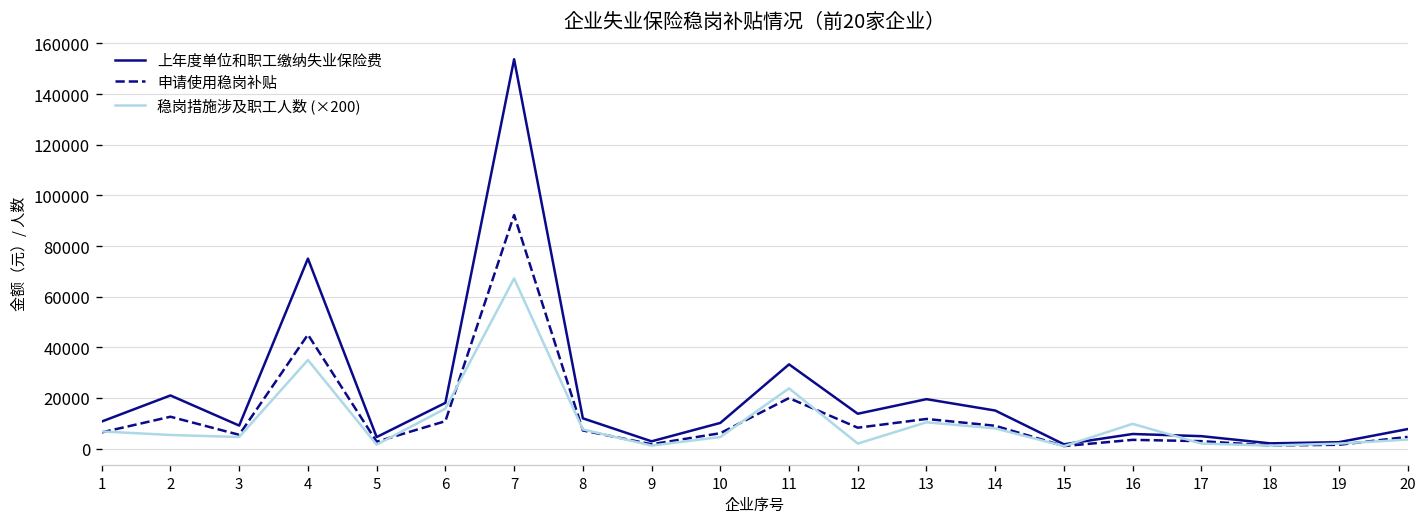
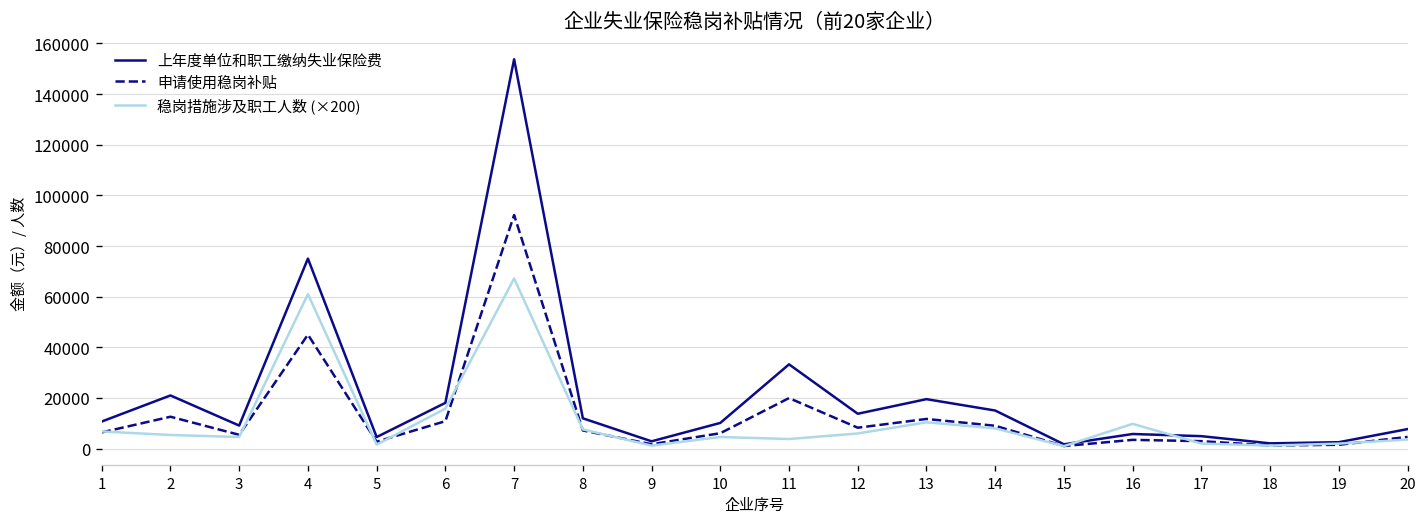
稳岗措施涉及职工人数 (×200), 4: 35000 -> 61000
稳岗措施涉及职工人数 (×200), 11: 24000 -> 4000
稳岗措施涉及职工人数 (×200), 12: 2000 -> 6000
